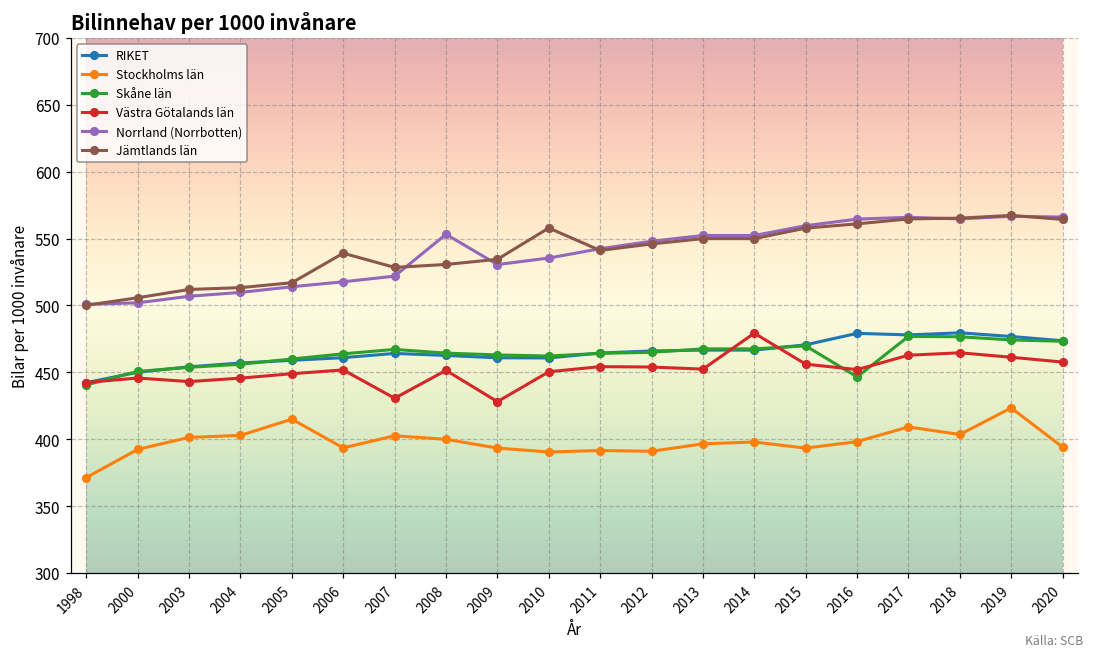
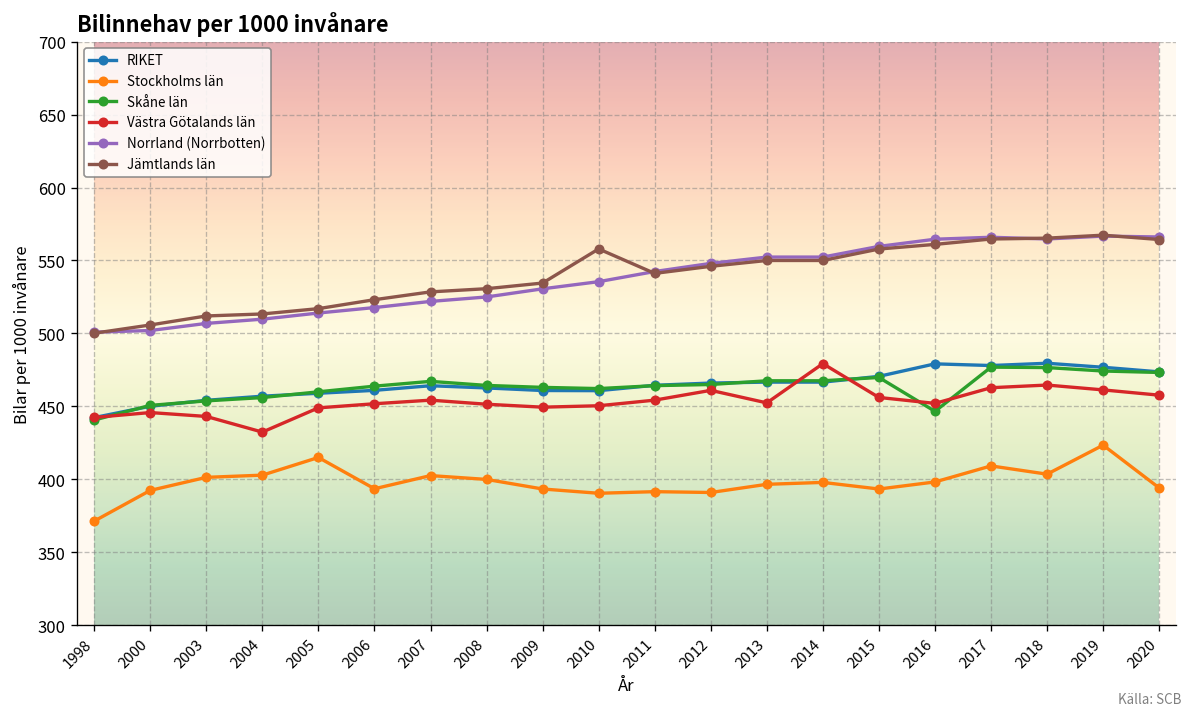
Västra Götalands län, 2004: 446 -> 432
Jämtlands län, 2006: 539 -> 523
Västra Götalands län, 2007: 431 -> 454
Norrland (Norrbotten), 2008: 553 -> 525
Västra Götalands län, 2009: 428 -> 449
Västra Götalands län, 2012: 454 -> 461
